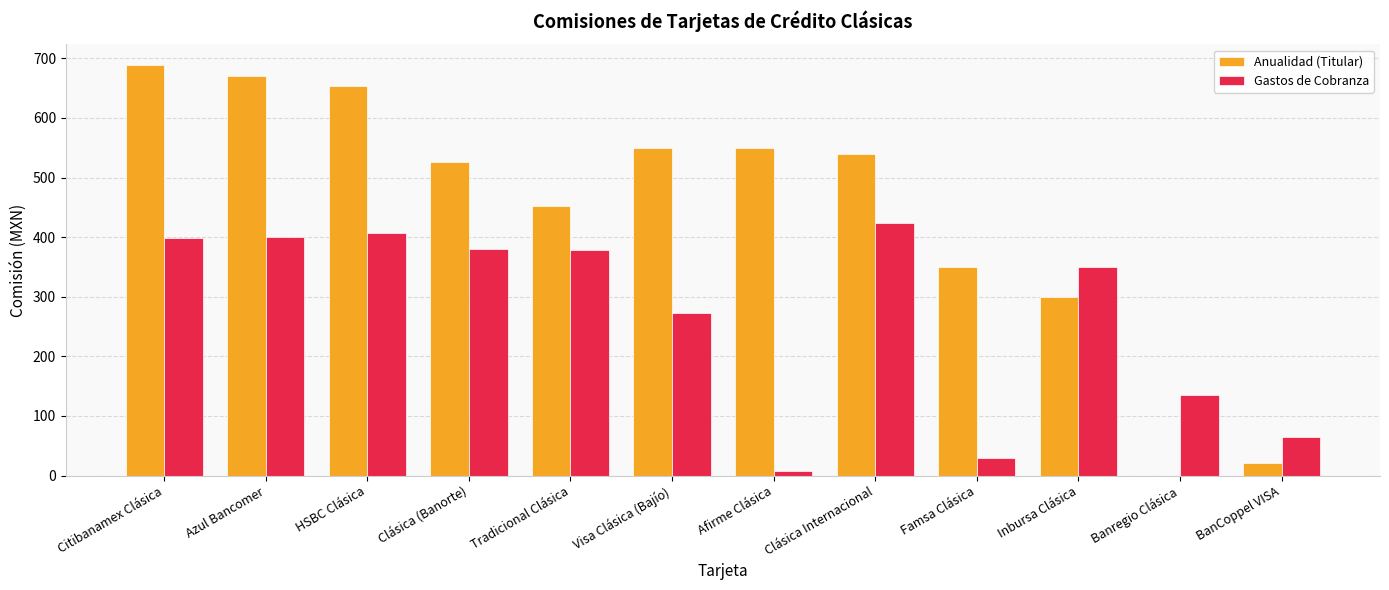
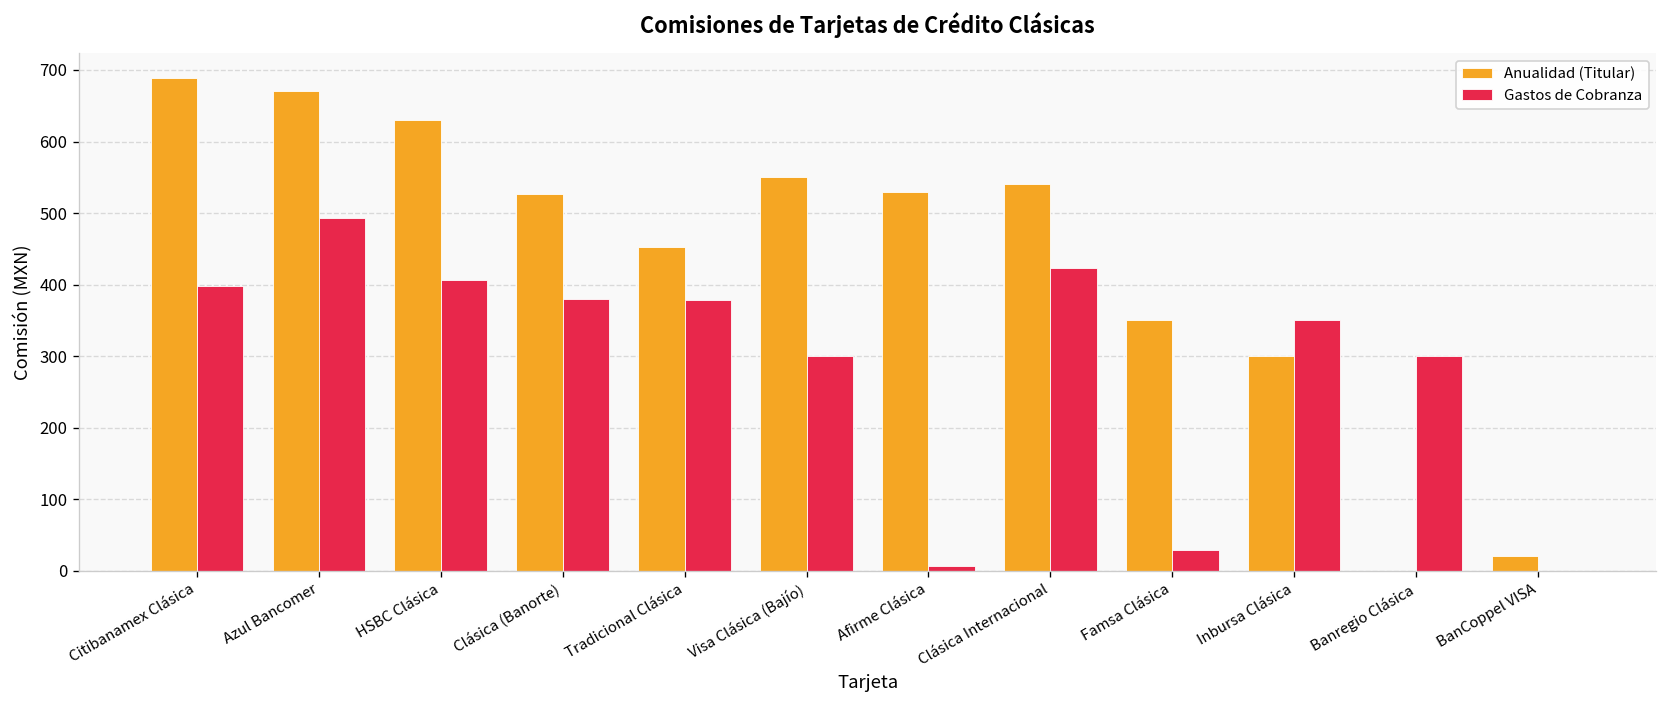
Gastos de Cobranza, Azul Bancomer: 400 -> 490
Anualidad (Titular), HSBC Clásica: 650 -> 630
Gastos de Cobranza, Visa Clásica (Bajío): 270 -> 300
Anualidad (Titular), Afirme Clásica: 550 -> 530
Gastos de Cobranza, Banregio Clásica: 140 -> 300
Gastos de Cobranza, BanCoppel VISA: 70 -> 0
